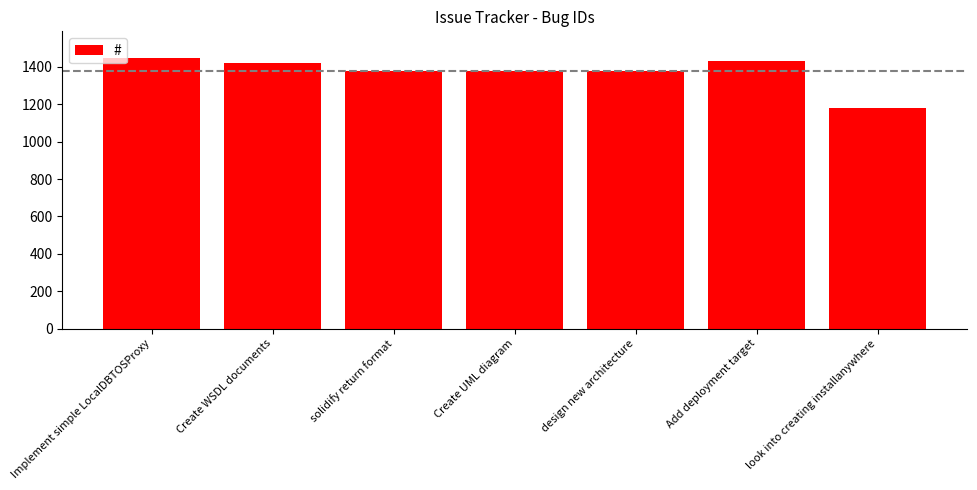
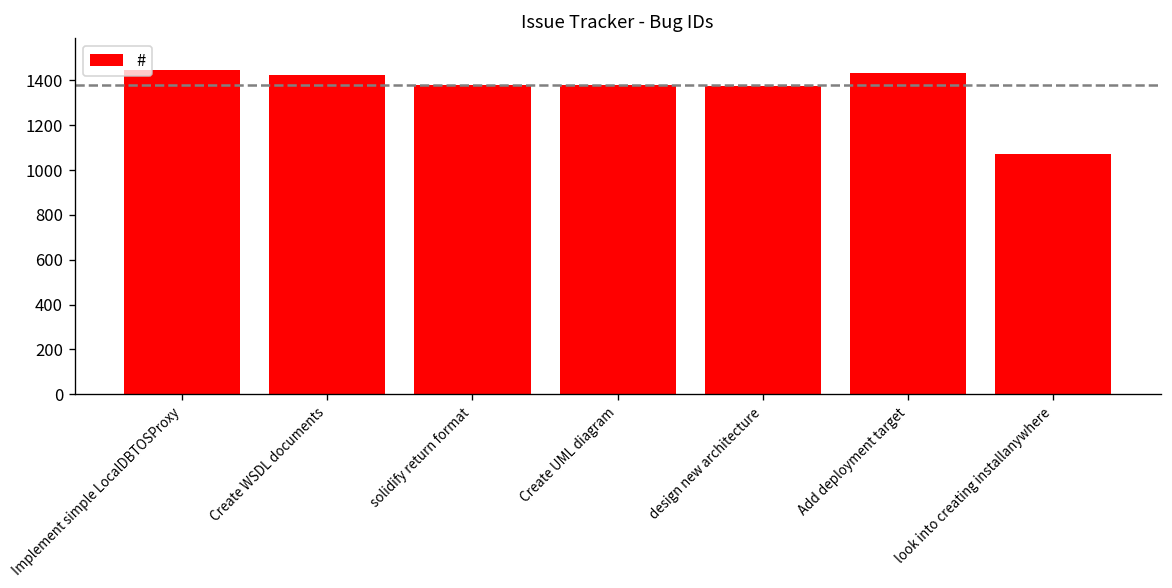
look into creating installanywhere: 1180 -> 1070
